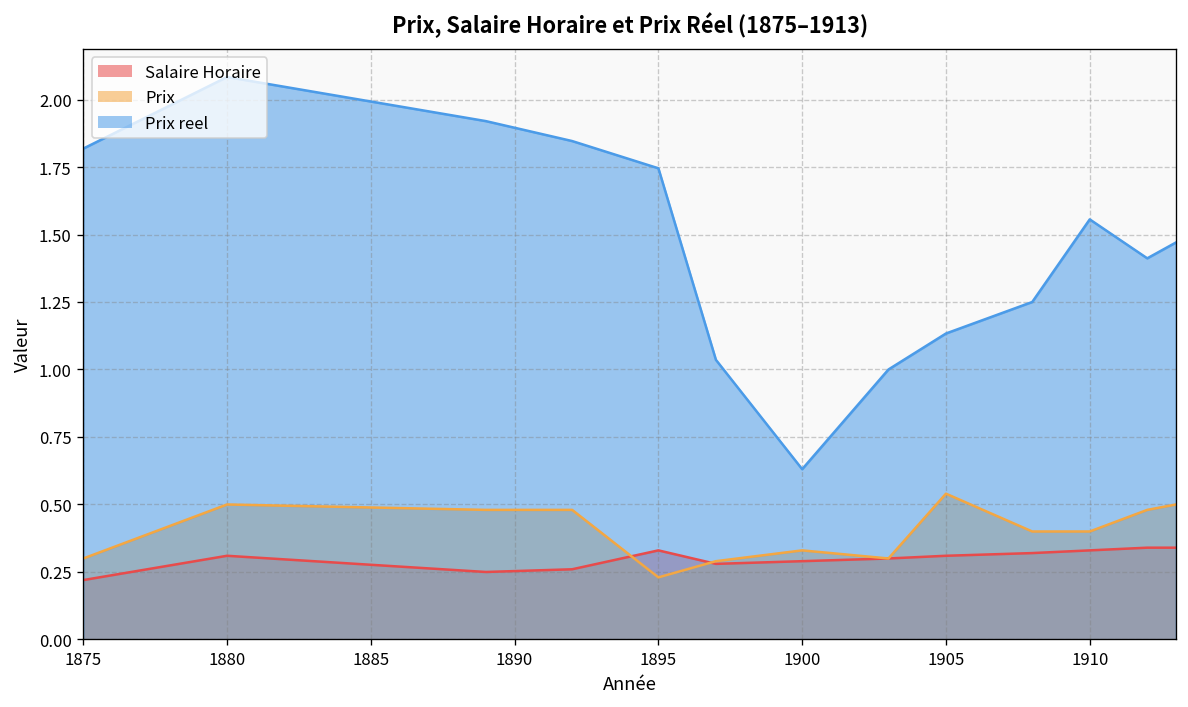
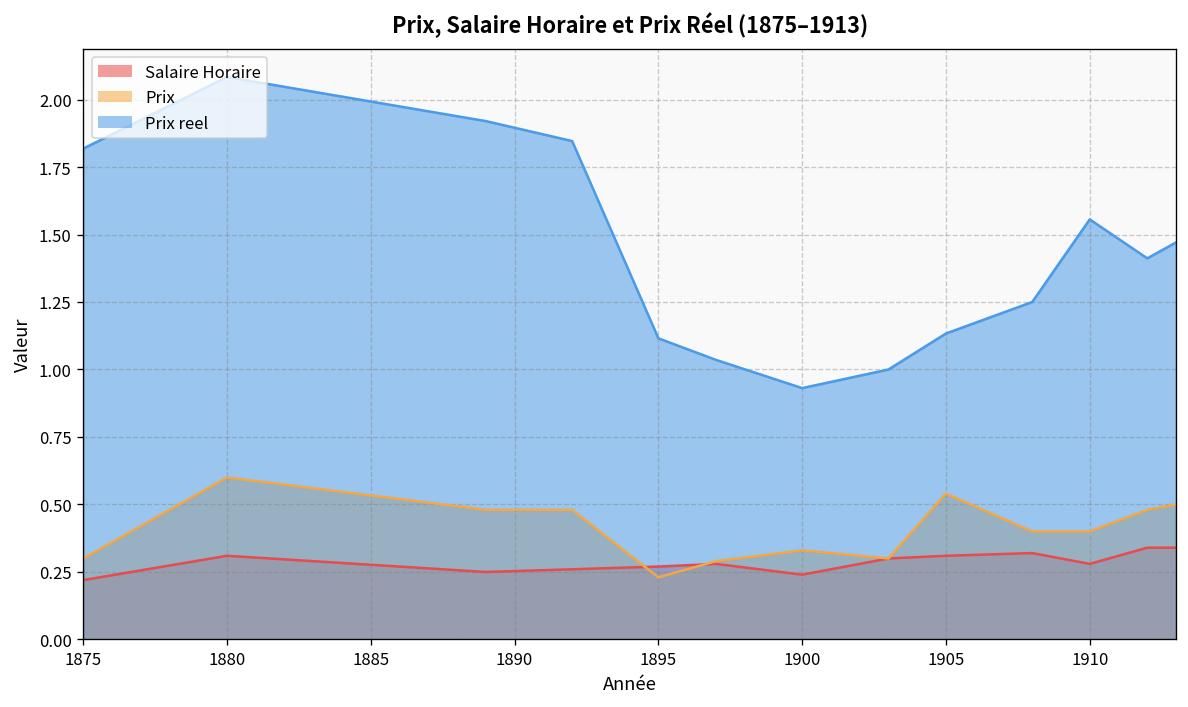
Prix, 1880: 0.5 -> 0.6
Salaire Horaire, 1895: 0.33 -> 0.27
Prix reel, 1895: 1.75 -> 1.12
Salaire Horaire, 1900: 0.29 -> 0.24
Prix reel, 1900: 0.63 -> 0.93
Salaire Horaire, 1910: 0.33 -> 0.28
